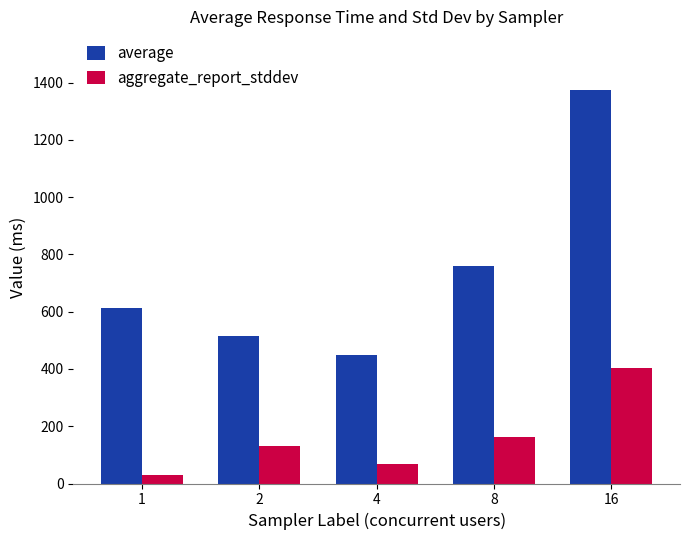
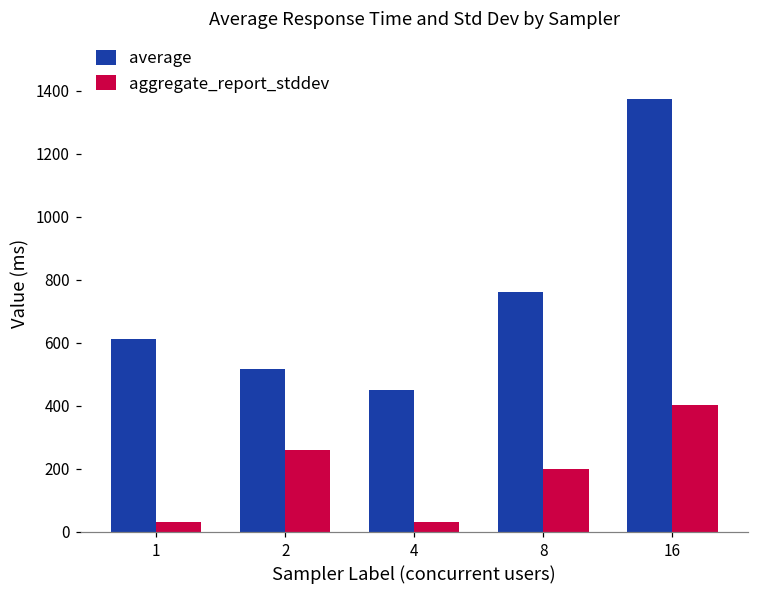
aggregate_report_stddev, 2: 130 -> 260
aggregate_report_stddev, 4: 70 -> 30
aggregate_report_stddev, 8: 160 -> 200
